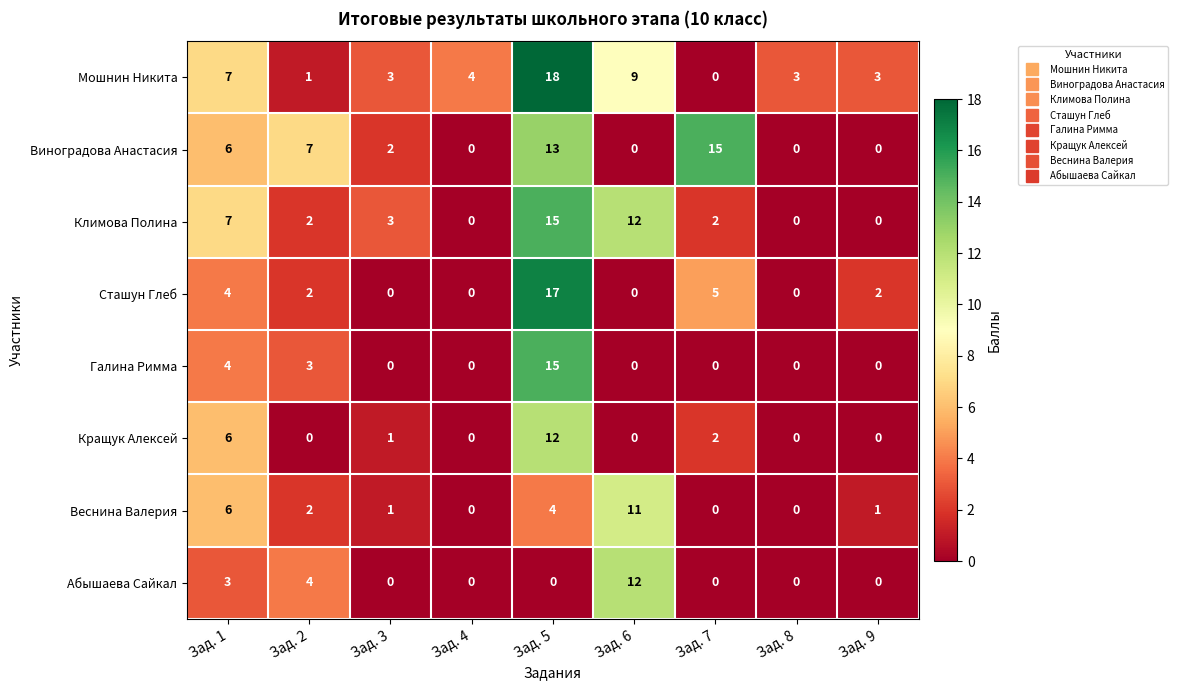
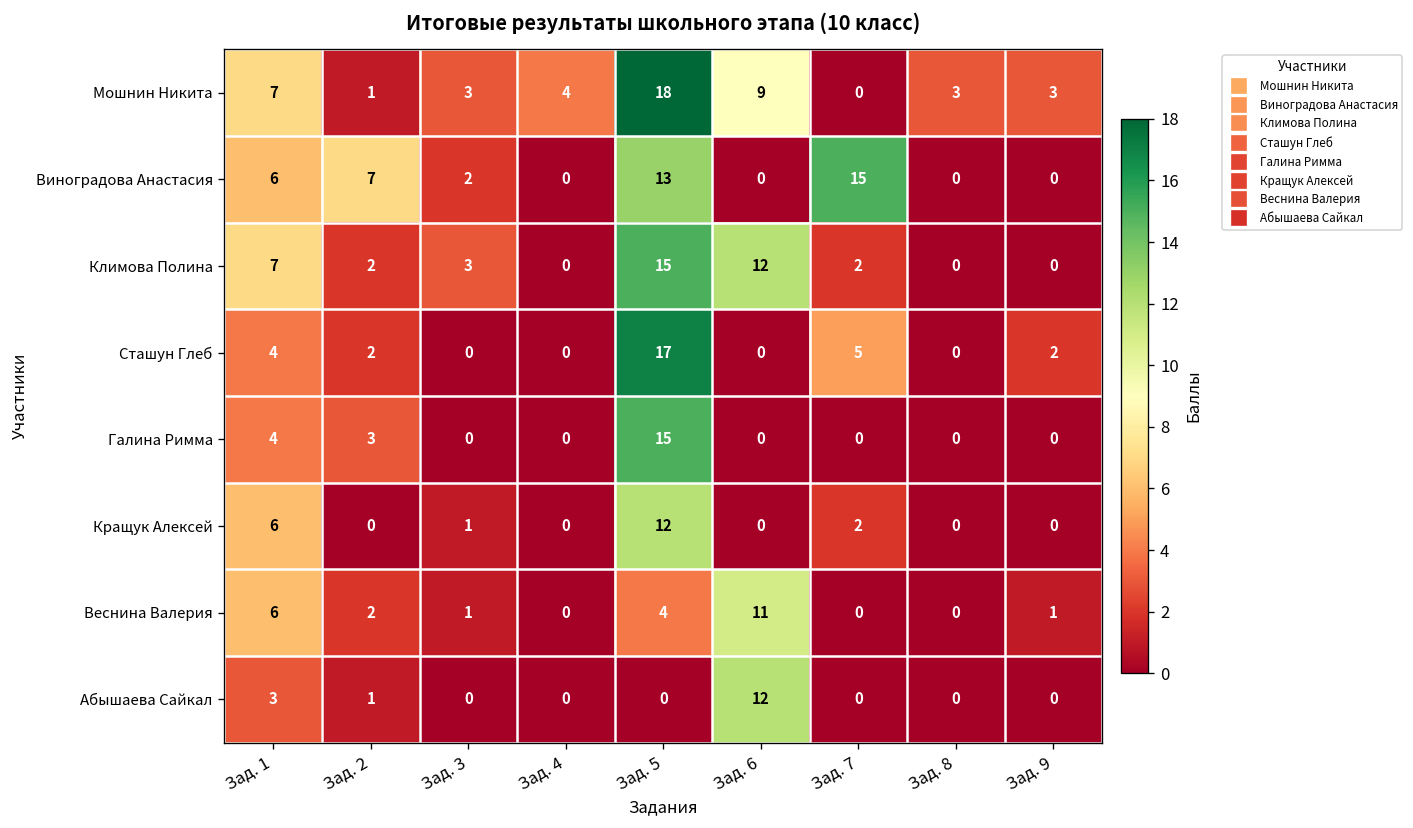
Абышаева Сайкал, Зад. 2: 4 -> 1
